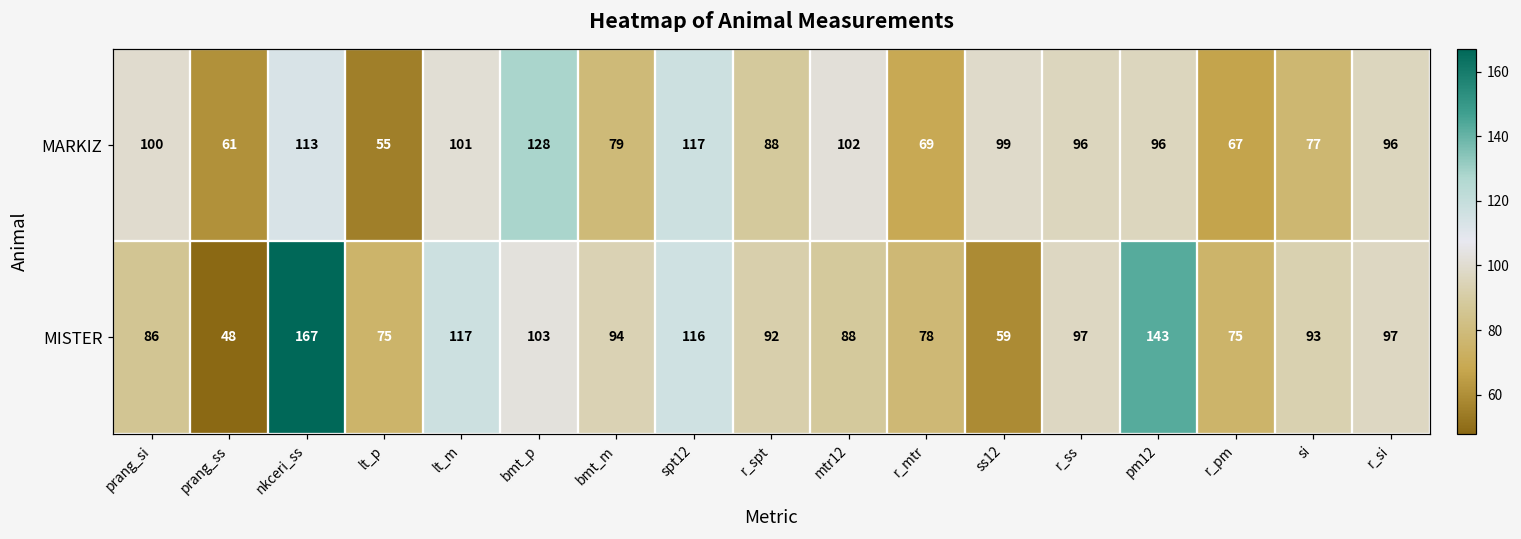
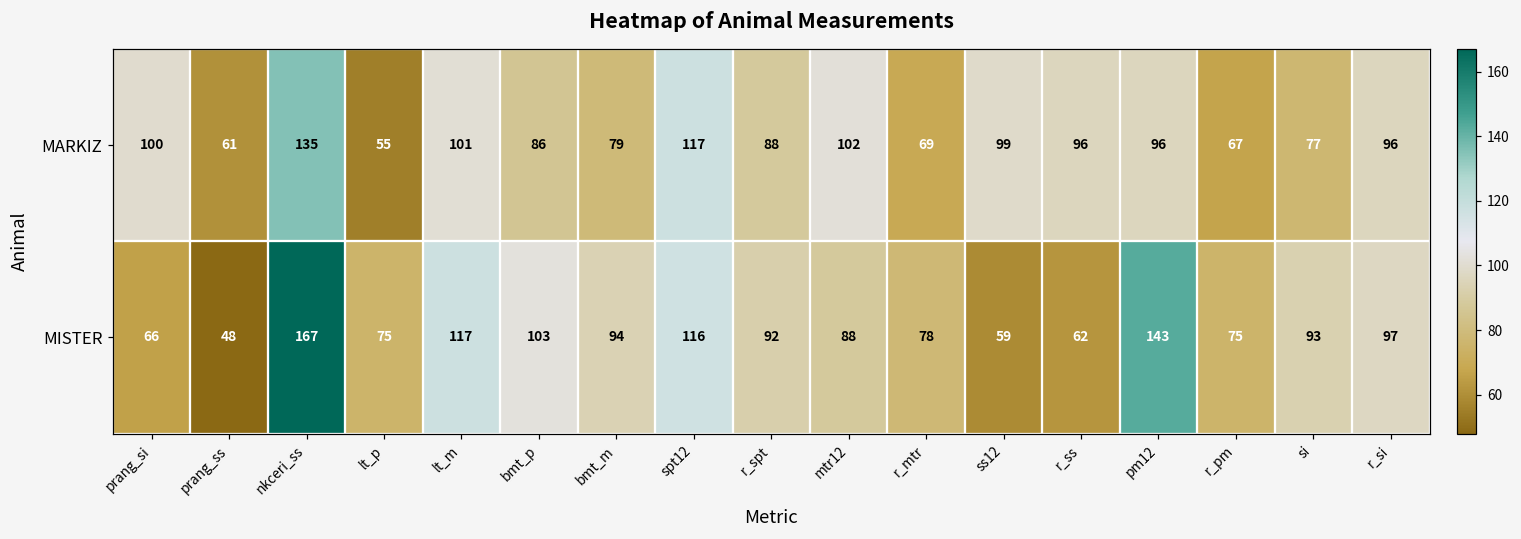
MARKIZ, nkceri_ss: 113 -> 135
MARKIZ, bmt_p: 128 -> 86
MISTER, prang_si: 86 -> 66
MISTER, r_ss: 97 -> 62
